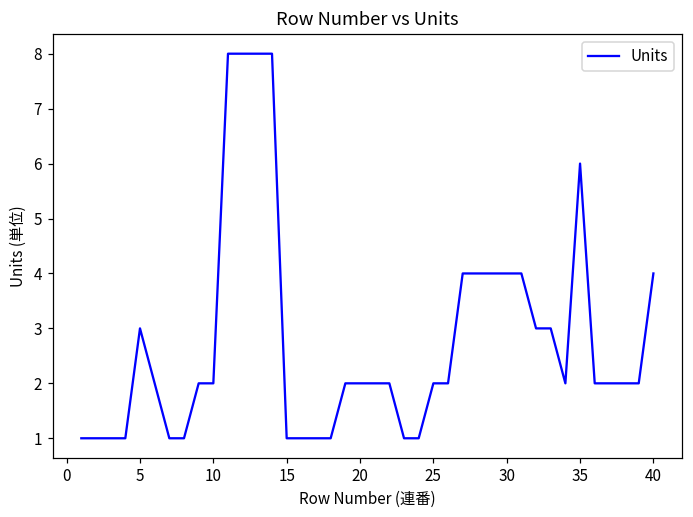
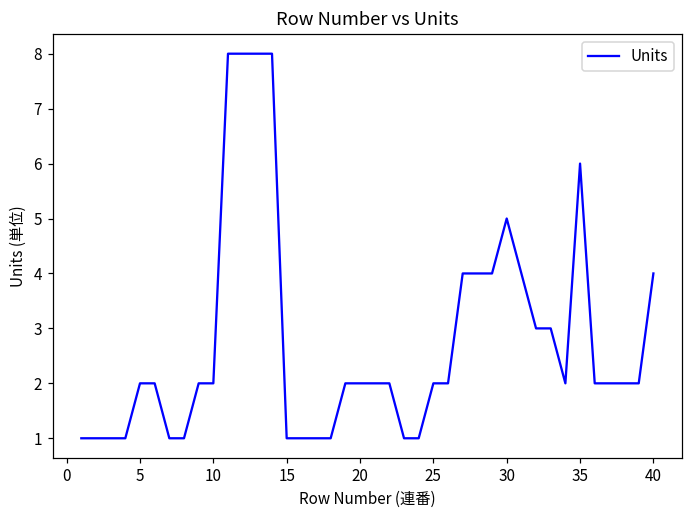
5: 3 -> 2
30: 4 -> 5
